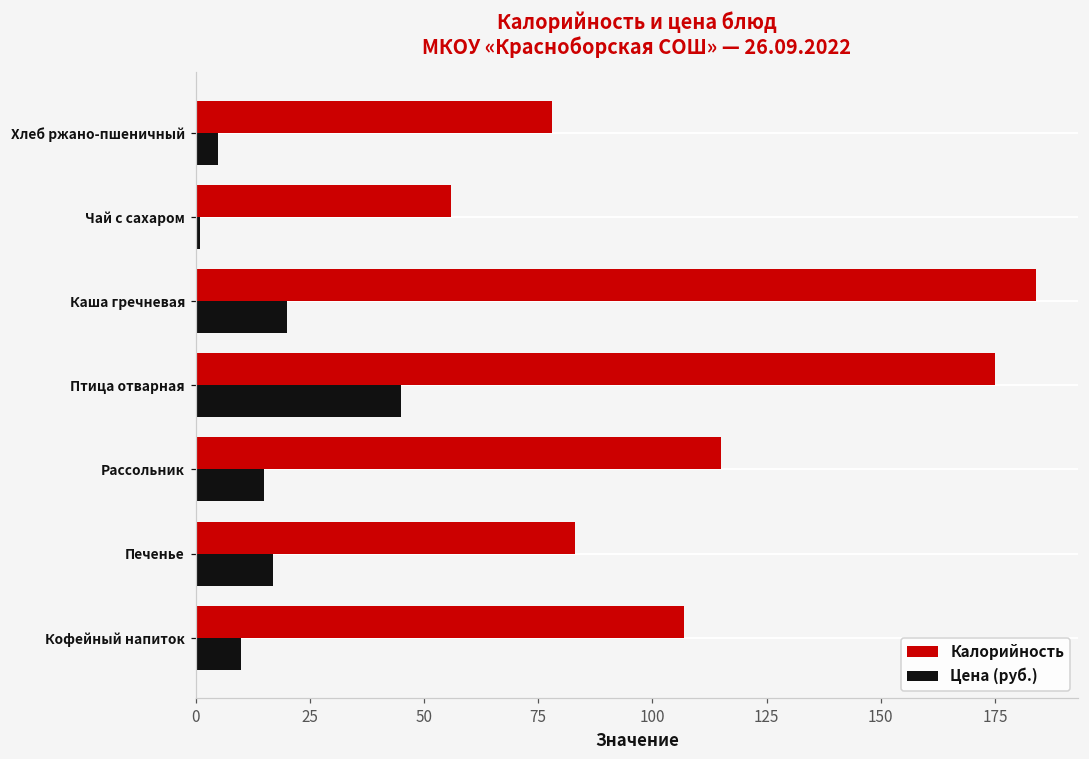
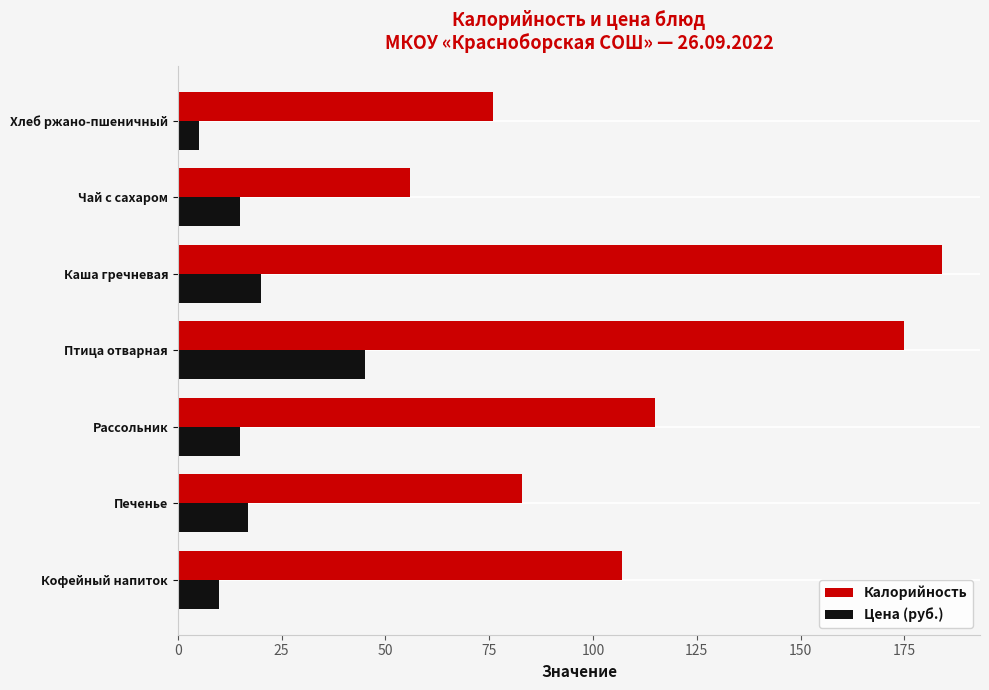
Калорийность, Хлеб ржано-пшеничный: 78 -> 76
Цена (руб.), Чай с сахаром: 1 -> 15
